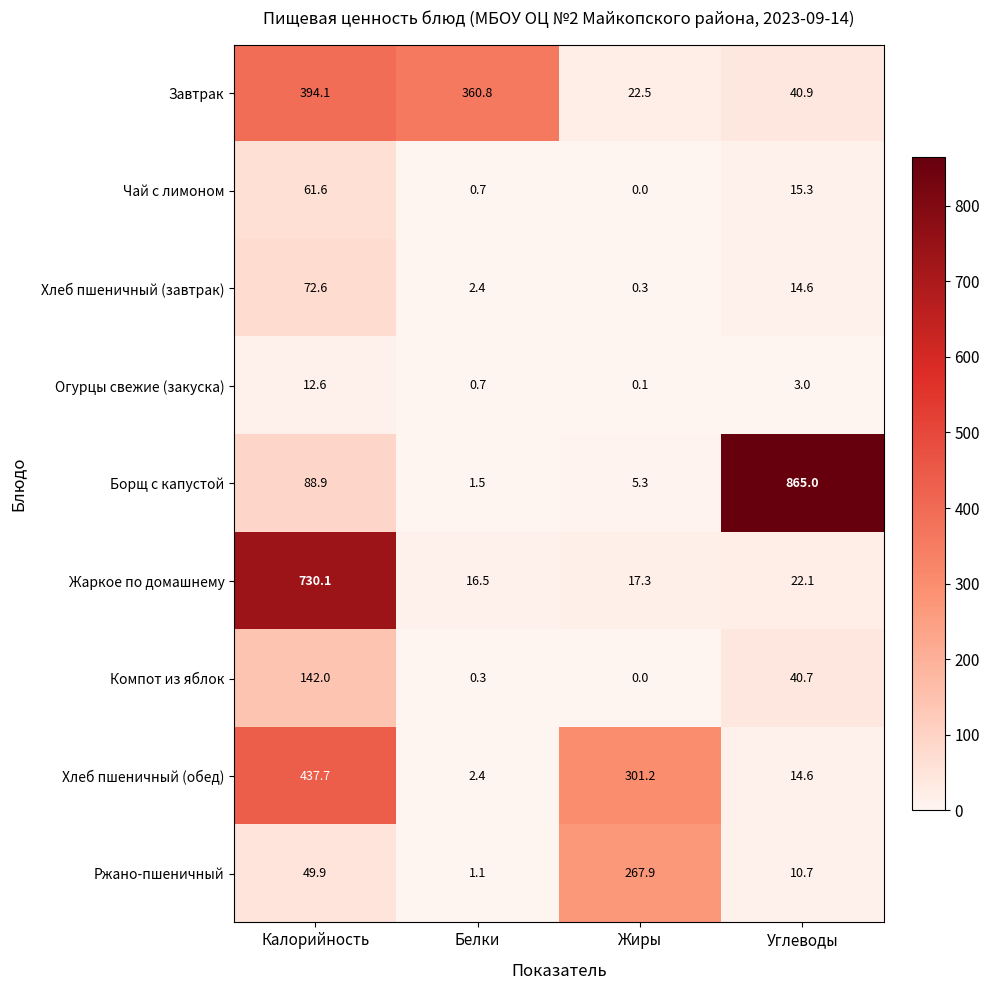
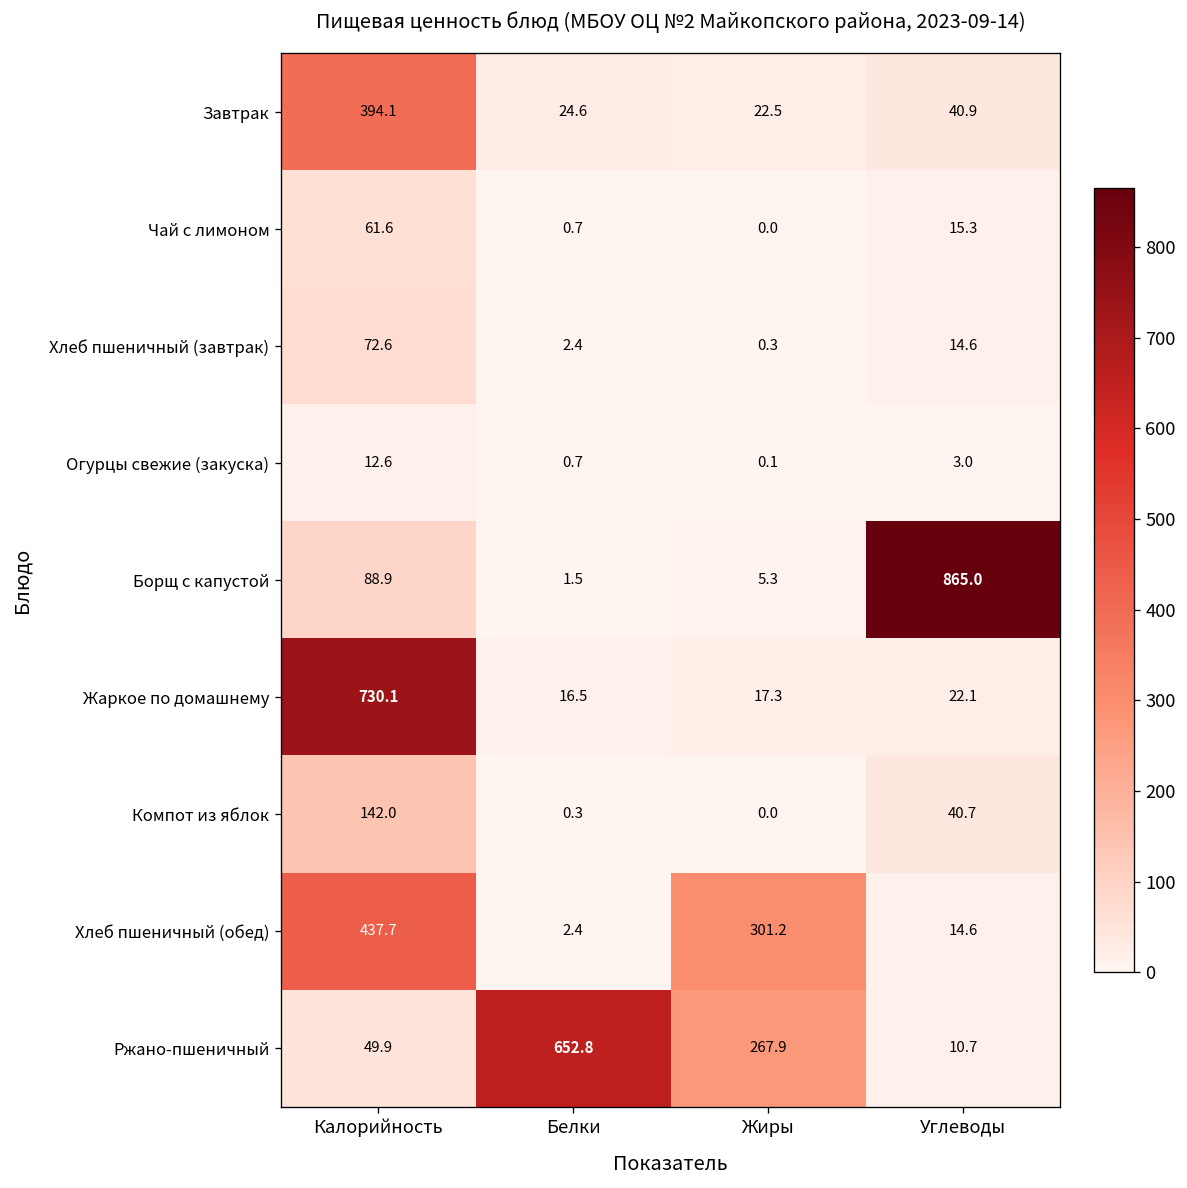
Завтрак, Белки: 360.8 -> 24.6
Ржано-пшеничный, Белки: 1.1 -> 652.8
